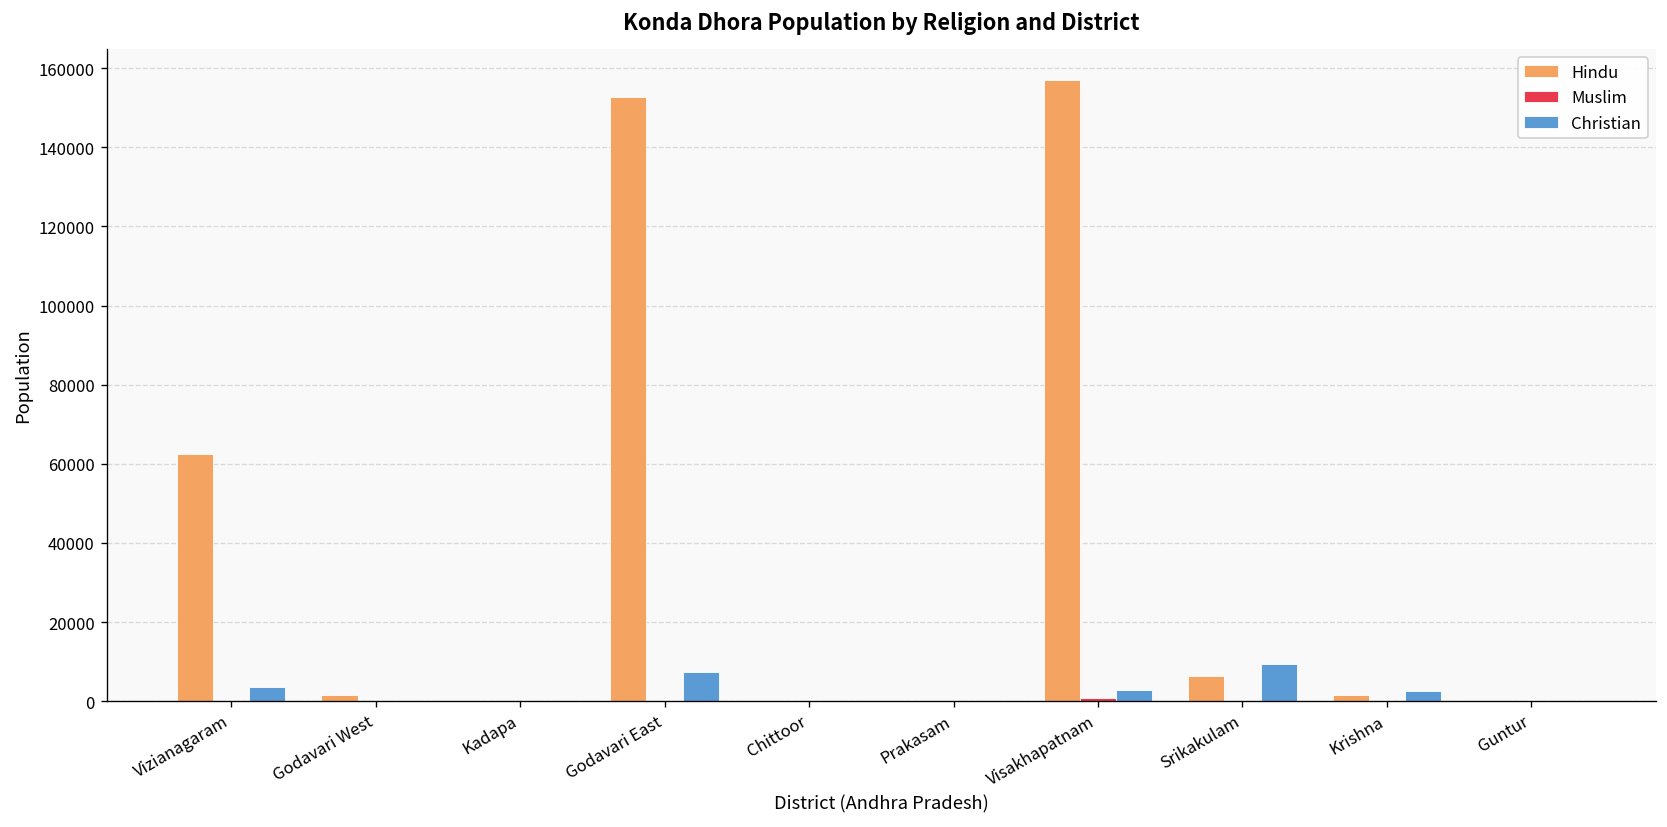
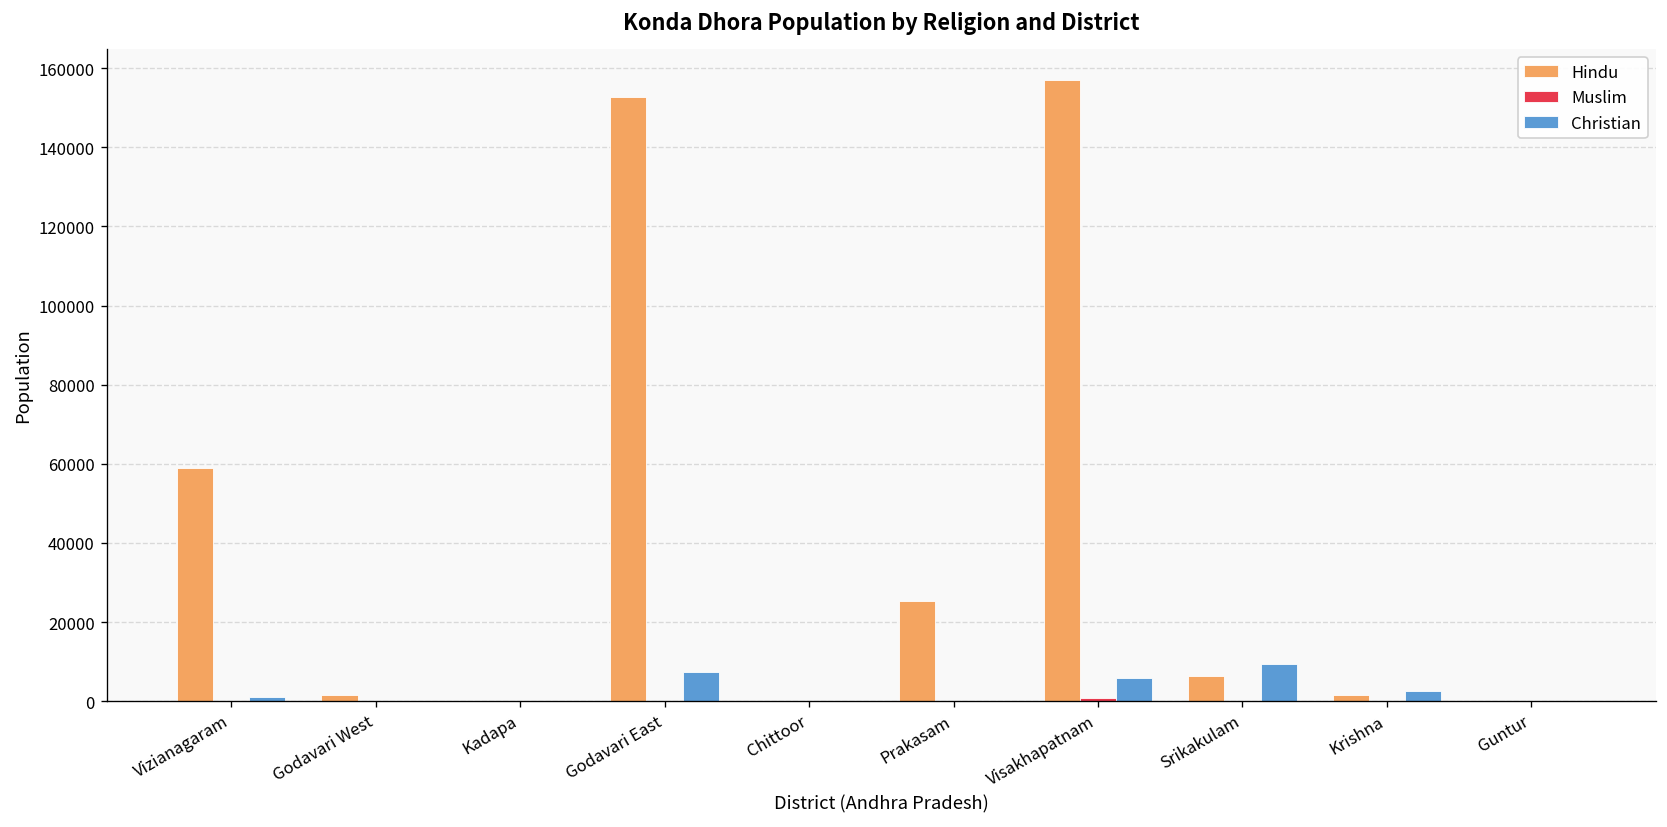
Hindu, Vizianagaram: 63000 -> 59000
Christian, Vizianagaram: 4000 -> 1000
Hindu, Prakasam: 0 -> 25000
Christian, Visakhapatnam: 3000 -> 6000
